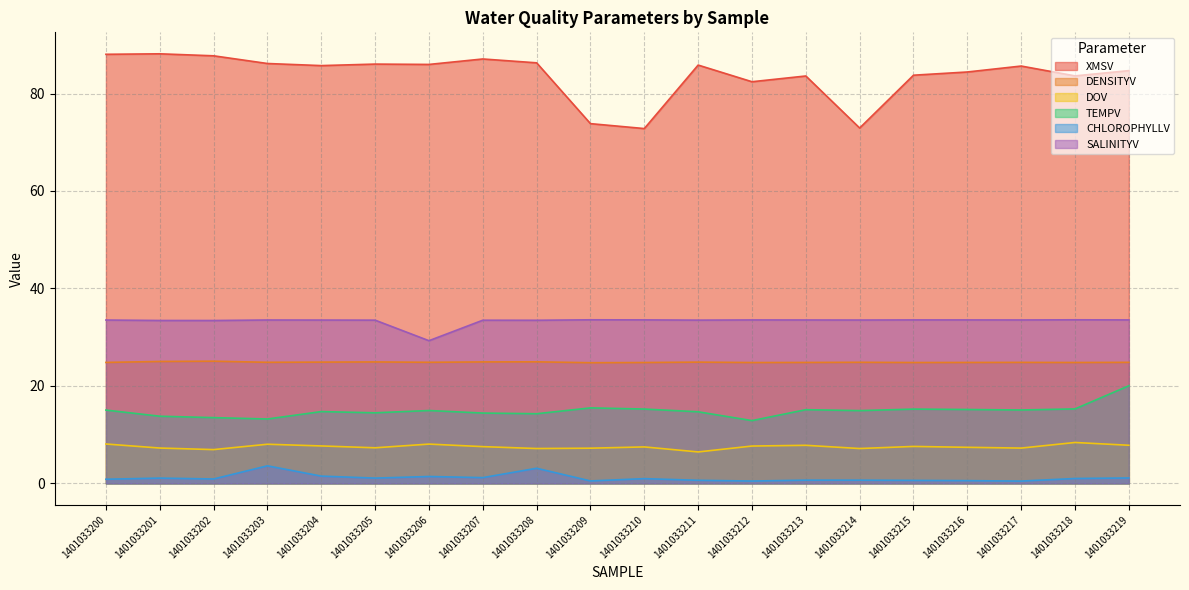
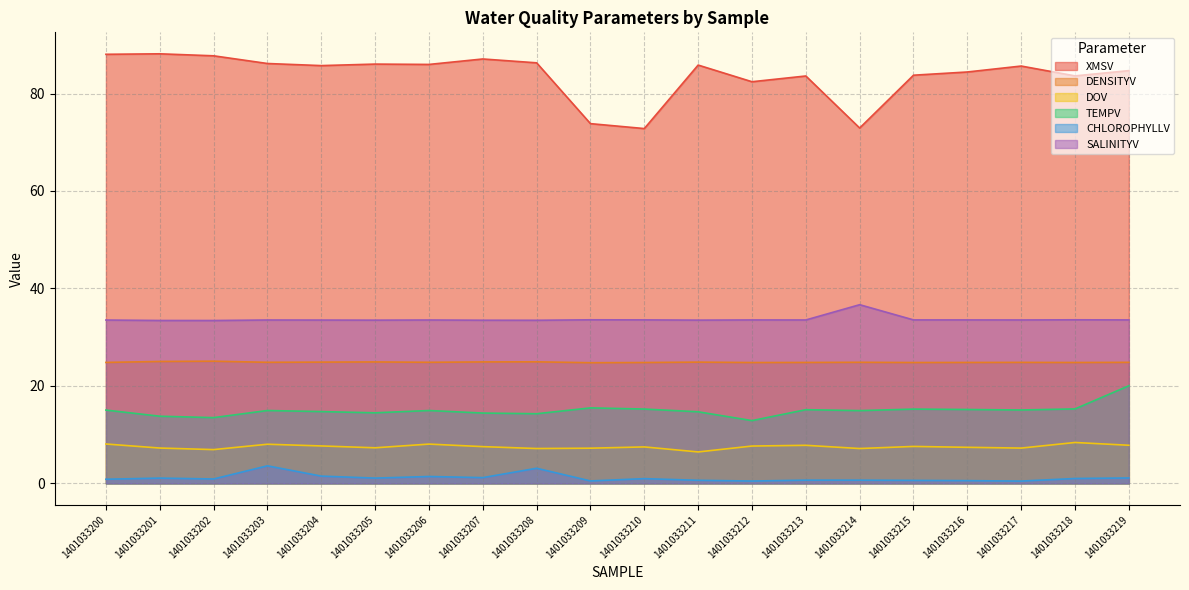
TEMPV, 1401033203: 13 -> 15
SALINITYV, 1401033206: 29 -> 34
SALINITYV, 1401033214: 34 -> 37
